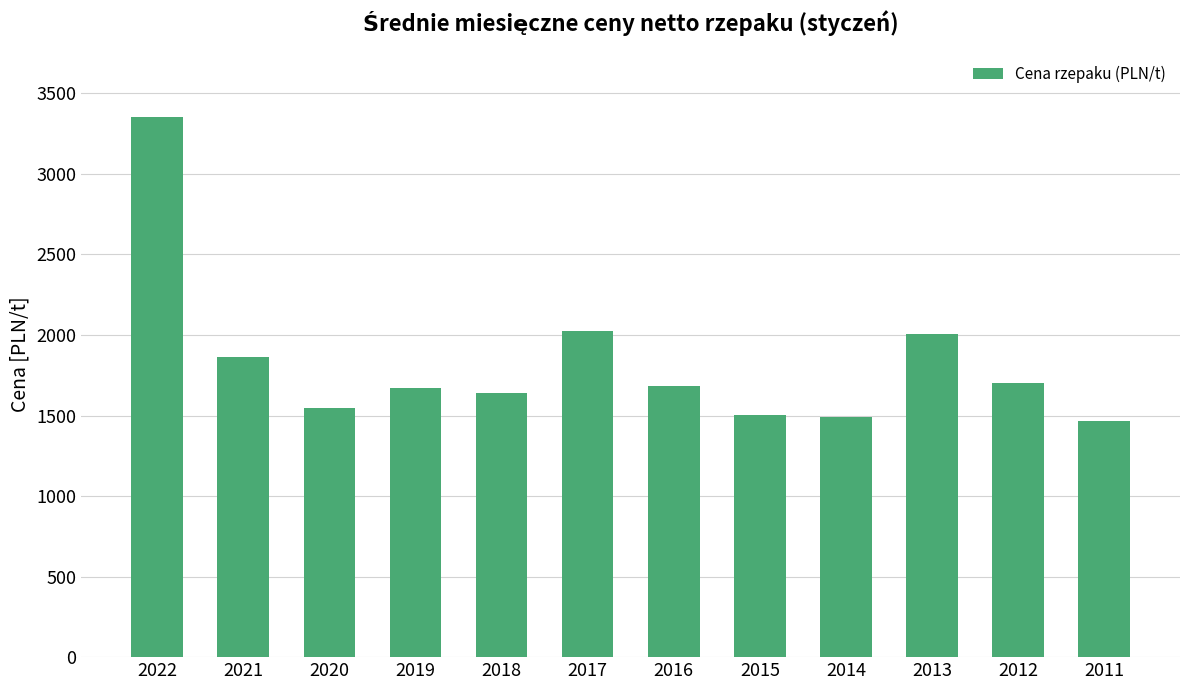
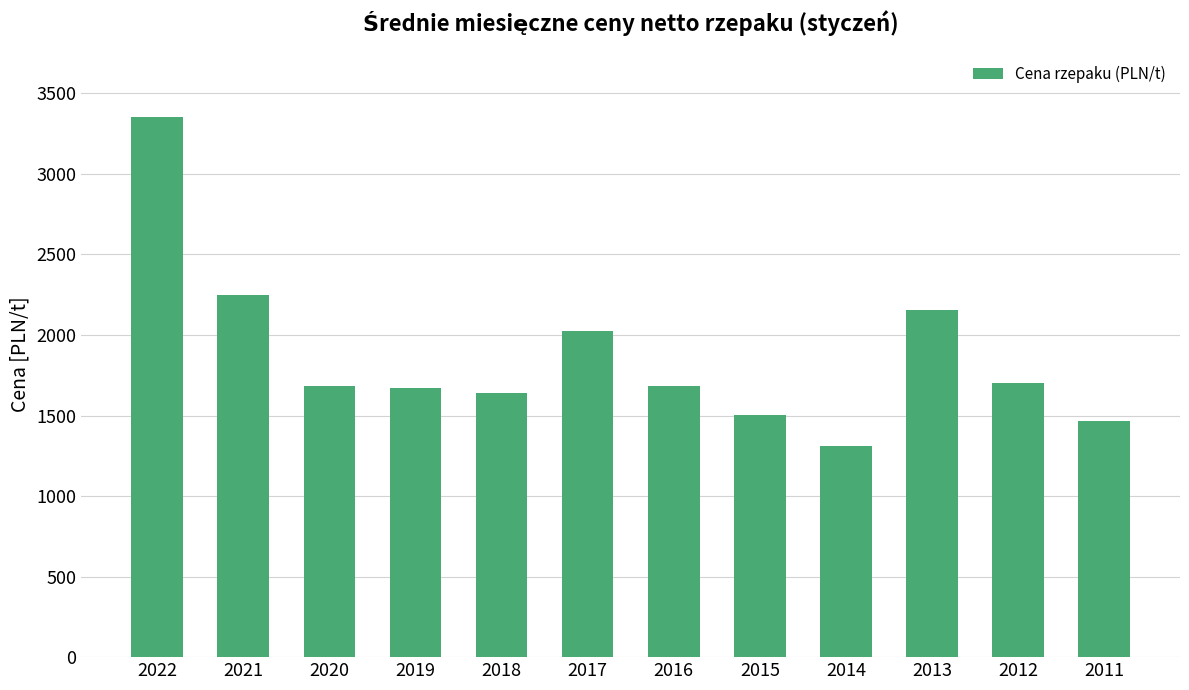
2021: 1860 -> 2250
2020: 1550 -> 1690
2014: 1490 -> 1310
2013: 2010 -> 2160
